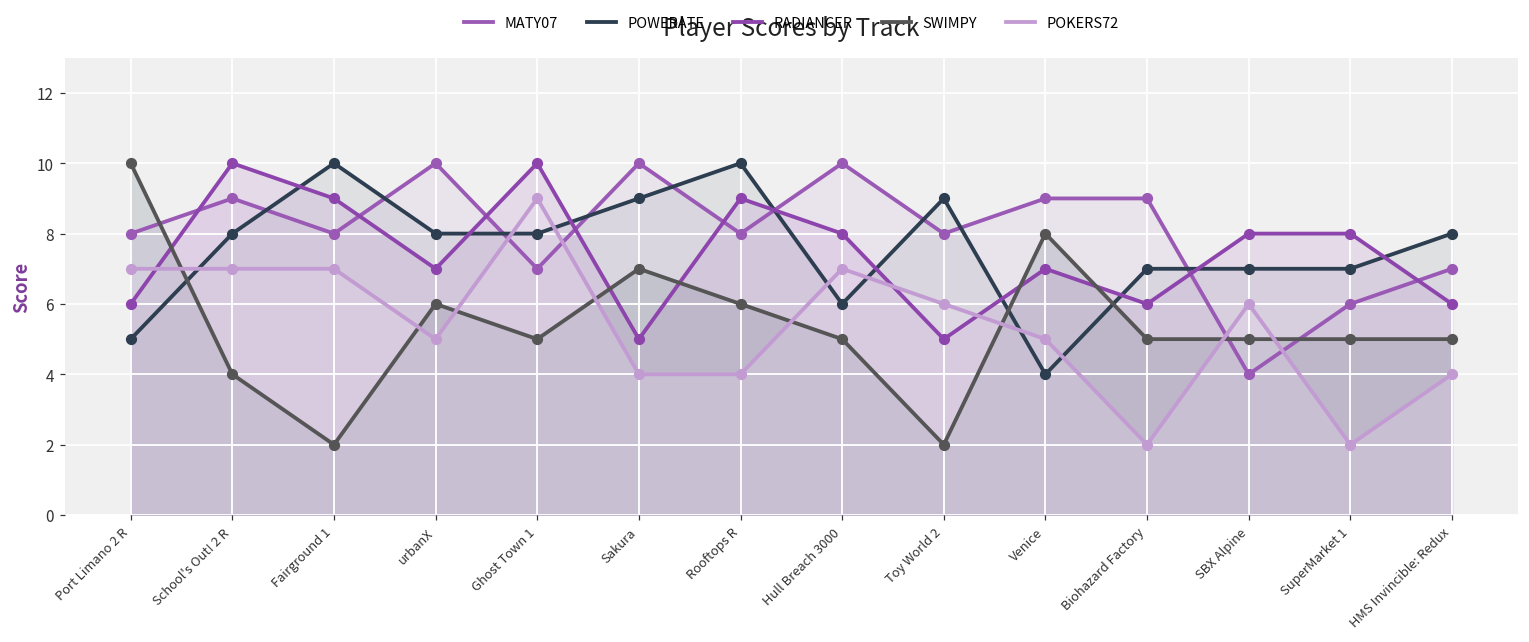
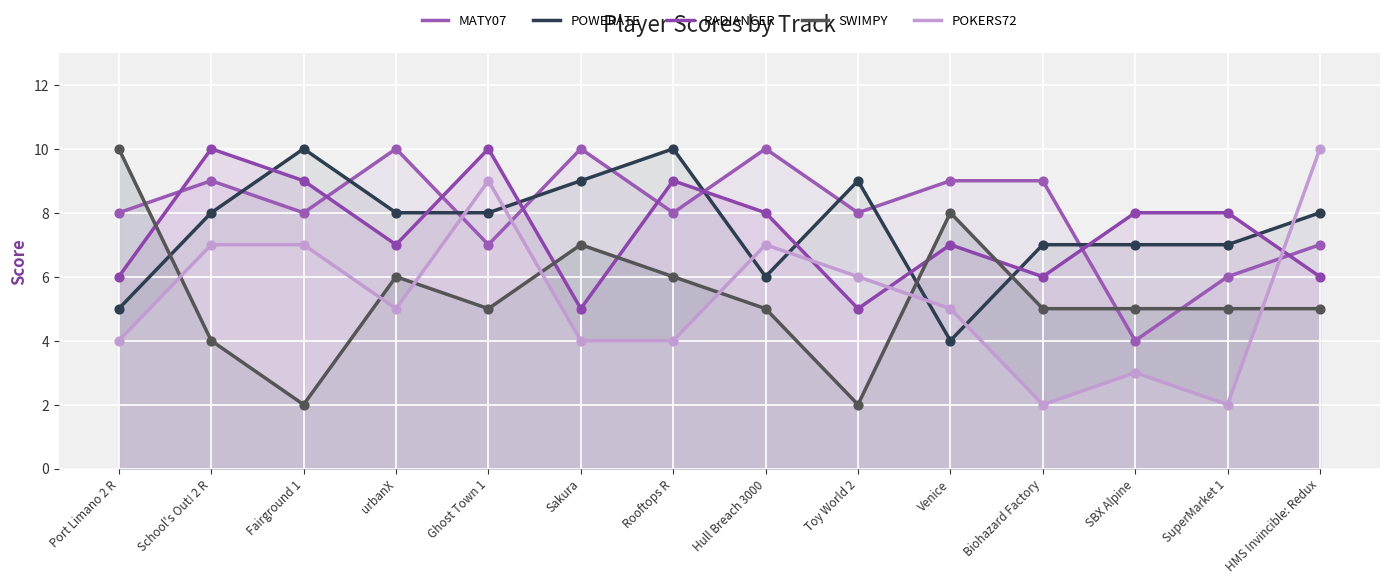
POKERS72, Port Limano 2 R: 7 -> 4
POKERS72, SBX Alpine: 6 -> 3
POKERS72, HMS Invincible: Redux: 4 -> 10
